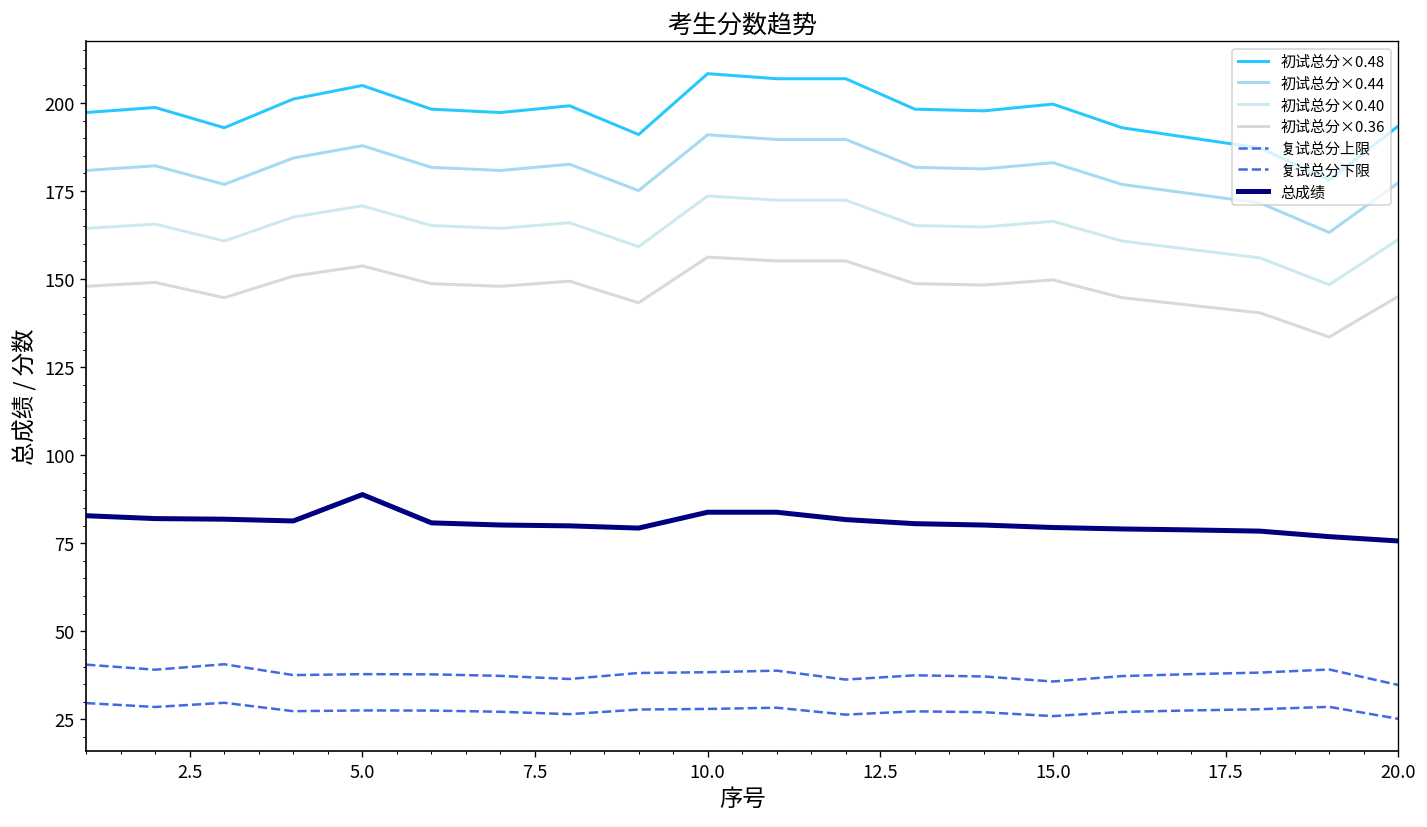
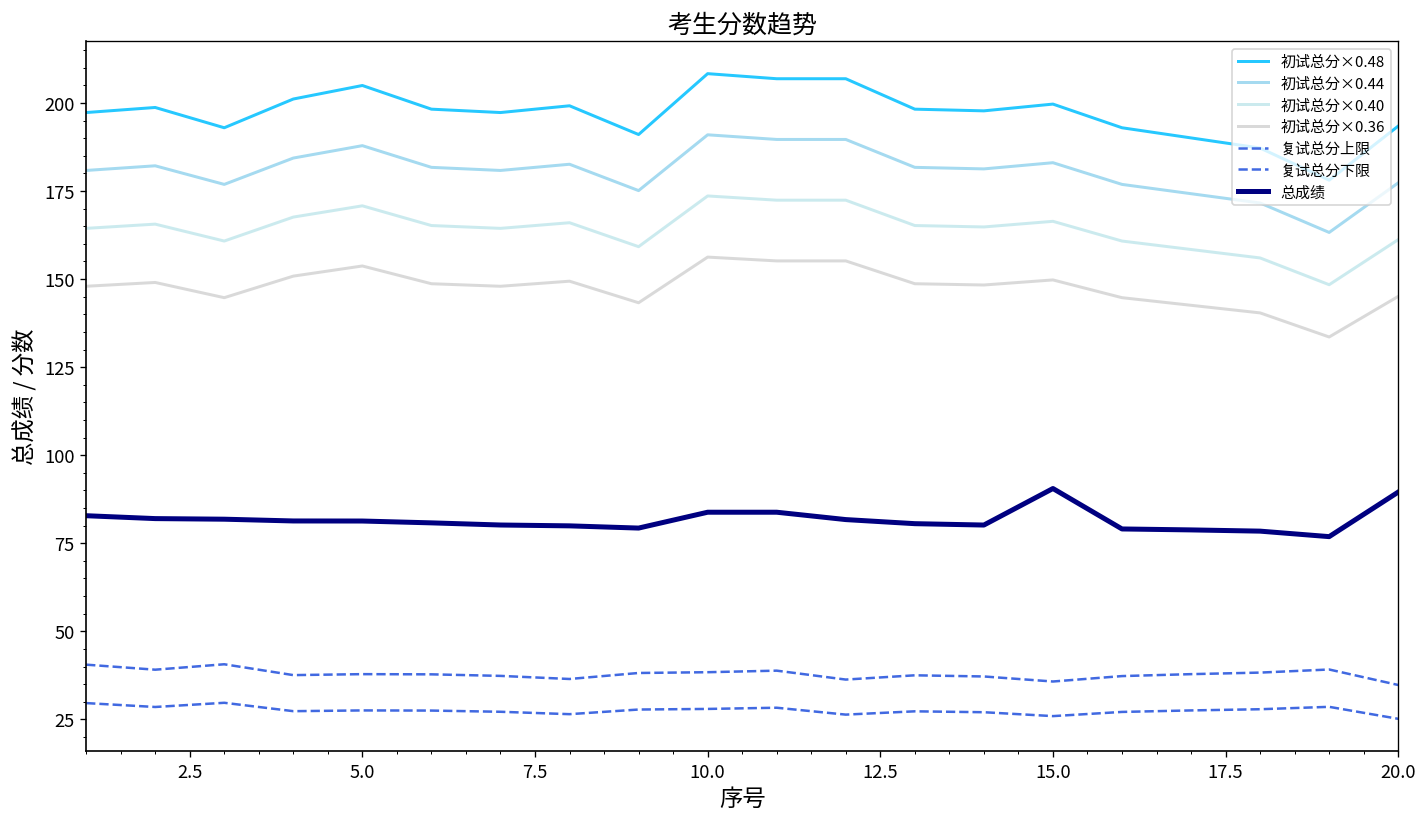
总成绩, 5.0: 89 -> 81
总成绩, 15.0: 79 -> 91
总成绩, 20.0: 76 -> 90
